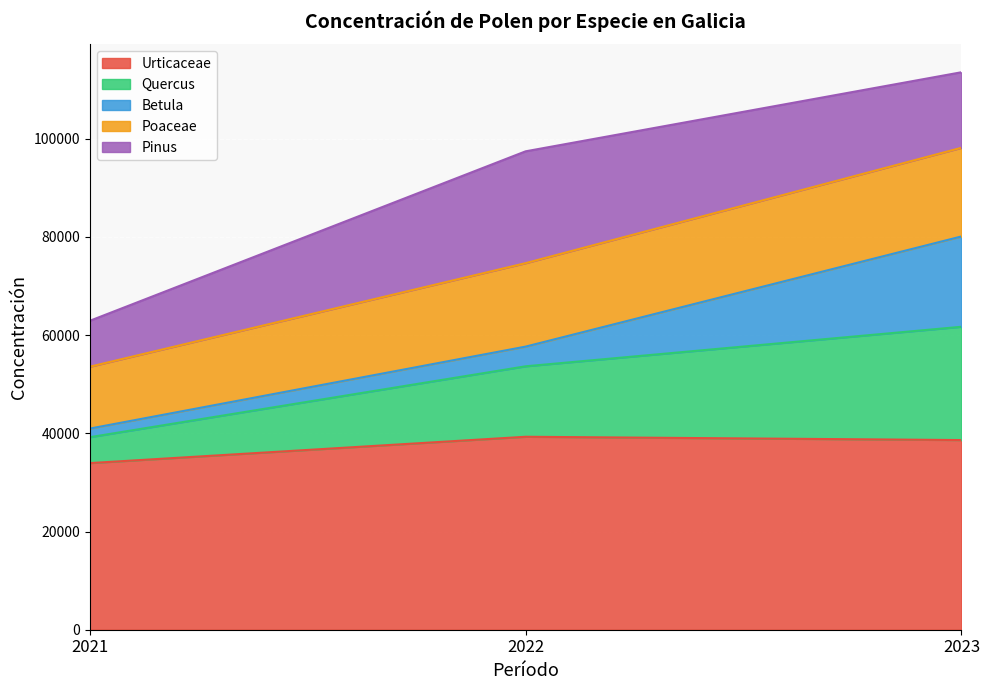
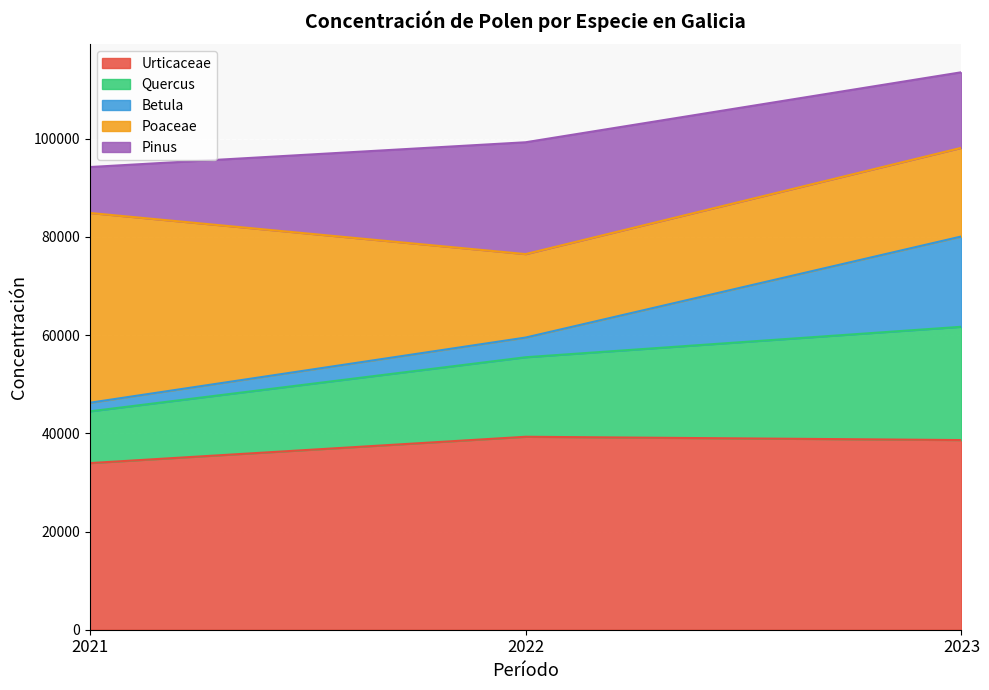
Quercus, 2021: 5000 -> 11000
Poaceae, 2021: 13000 -> 39000
Quercus, 2022: 14000 -> 16000
